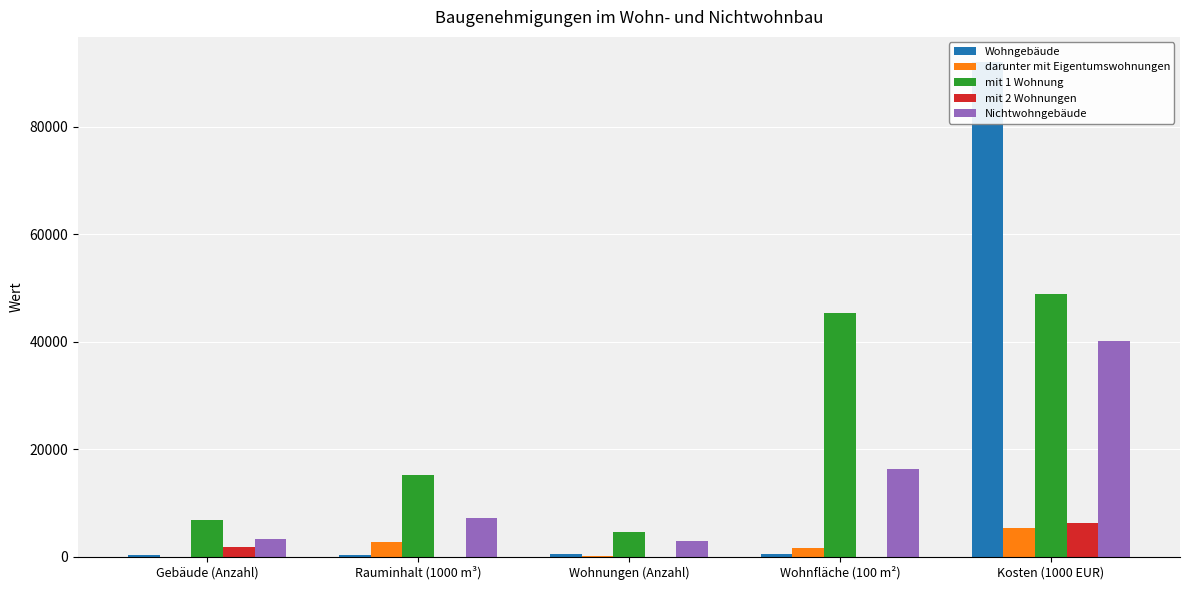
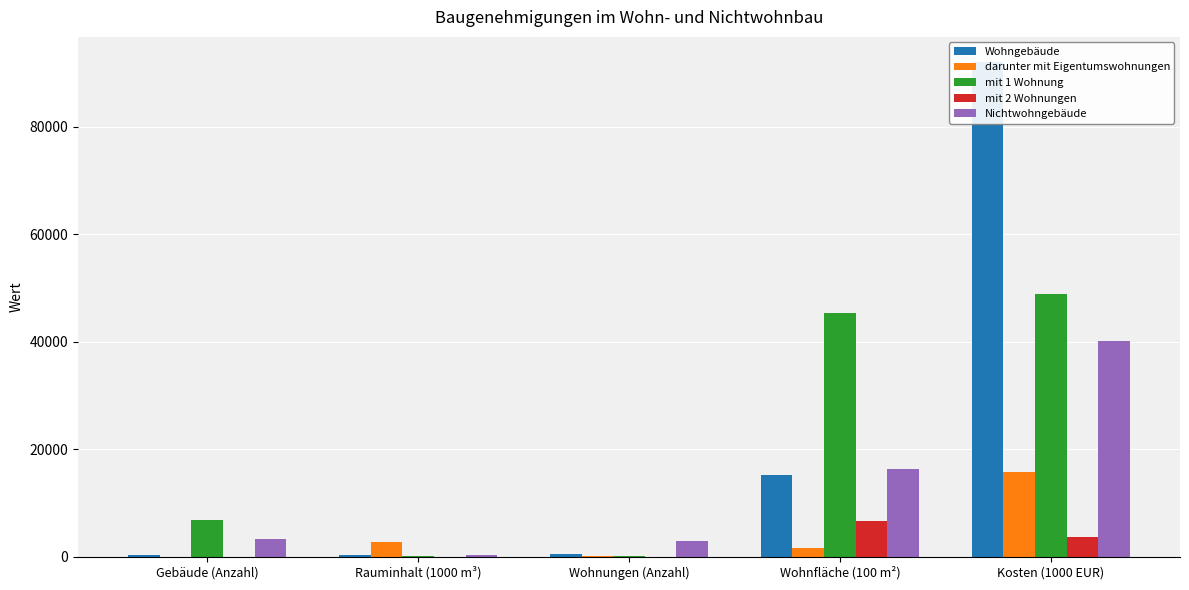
mit 2 Wohnungen, Gebäude (Anzahl): 2000 -> 0
mit 1 Wohnung, Rauminhalt (1000 m³): 15000 -> 0
Nichtwohngebäude, Rauminhalt (1000 m³): 7000 -> 0
mit 1 Wohnung, Wohnungen (Anzahl): 5000 -> 0
Wohngebäude, Wohnfläche (100 m²): 1000 -> 15000
mit 2 Wohnungen, Wohnfläche (100 m²): 0 -> 7000
darunter mit Eigentumswohnungen, Kosten (1000 EUR): 5000 -> 16000
mit 2 Wohnungen, Kosten (1000 EUR): 6000 -> 4000
